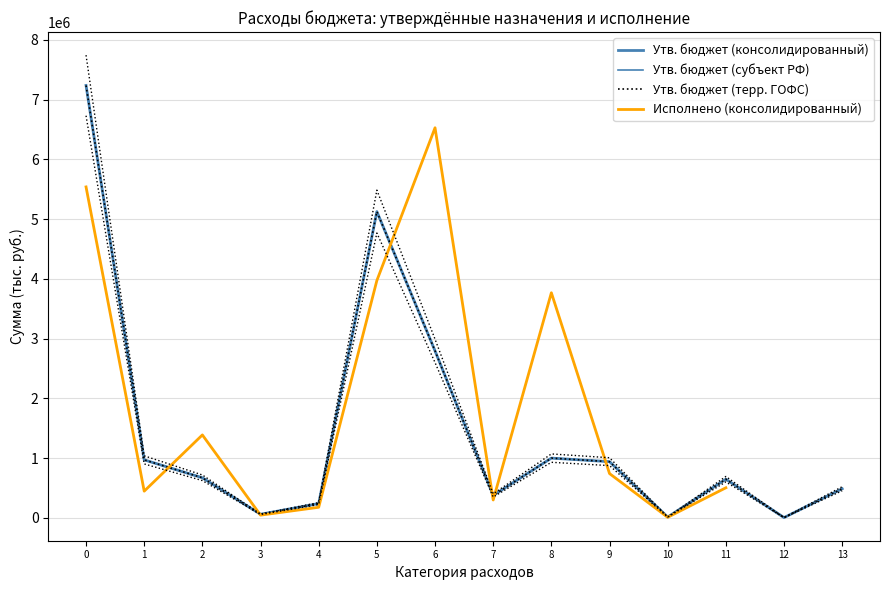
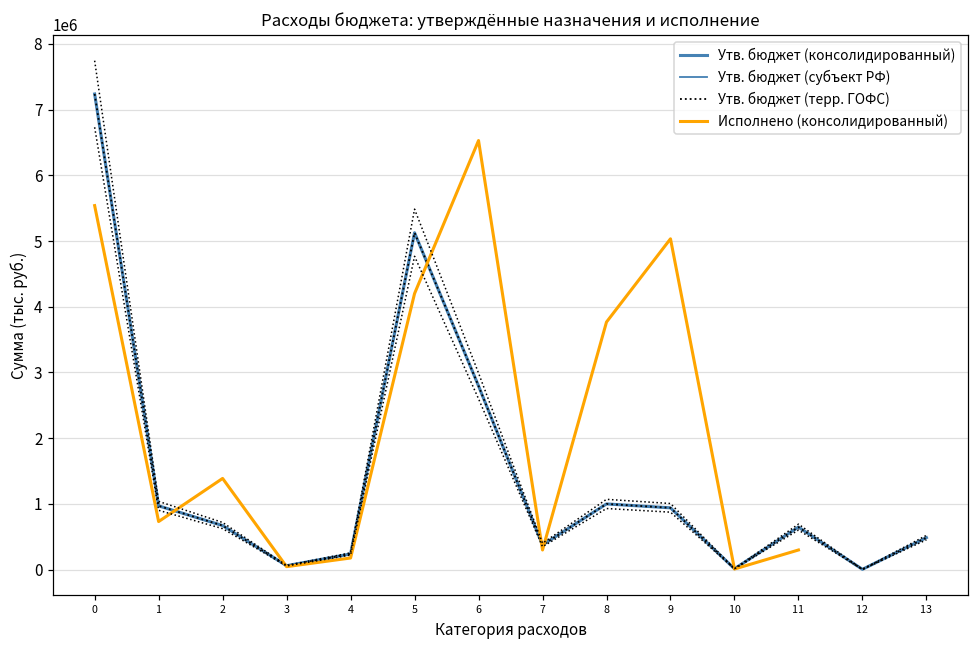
Исполнено (консолидированный), 1: 400000 -> 700000
Исполнено (консолидированный), 5: 4000000 -> 4200000
Исполнено (консолидированный), 9: 700000 -> 5000000
Исполнено (консолидированный), 11: 500000 -> 300000
